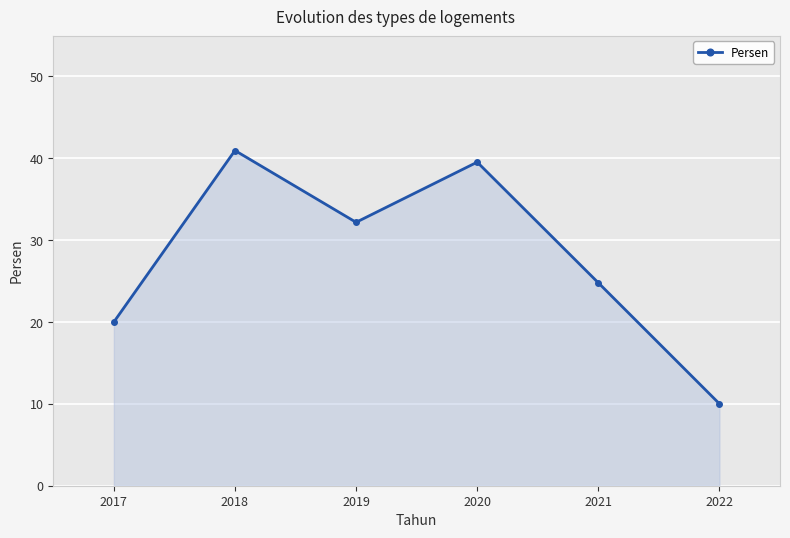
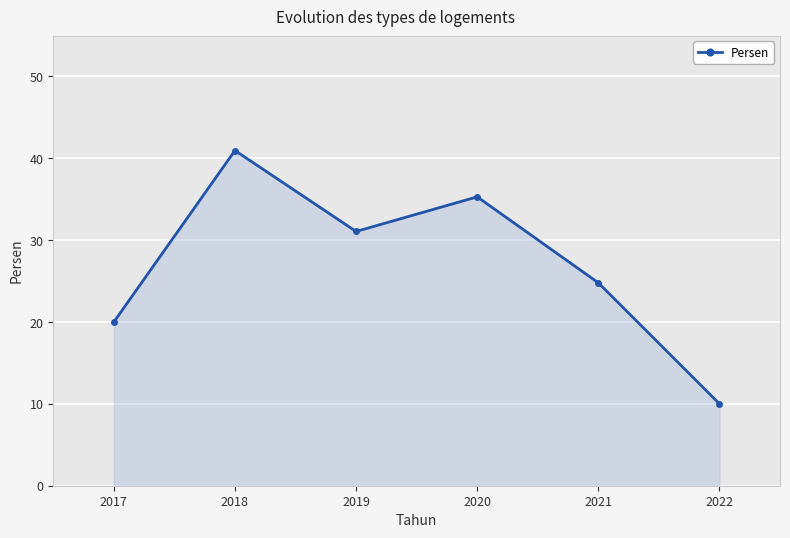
2019: 32 -> 31
2020: 40 -> 35
